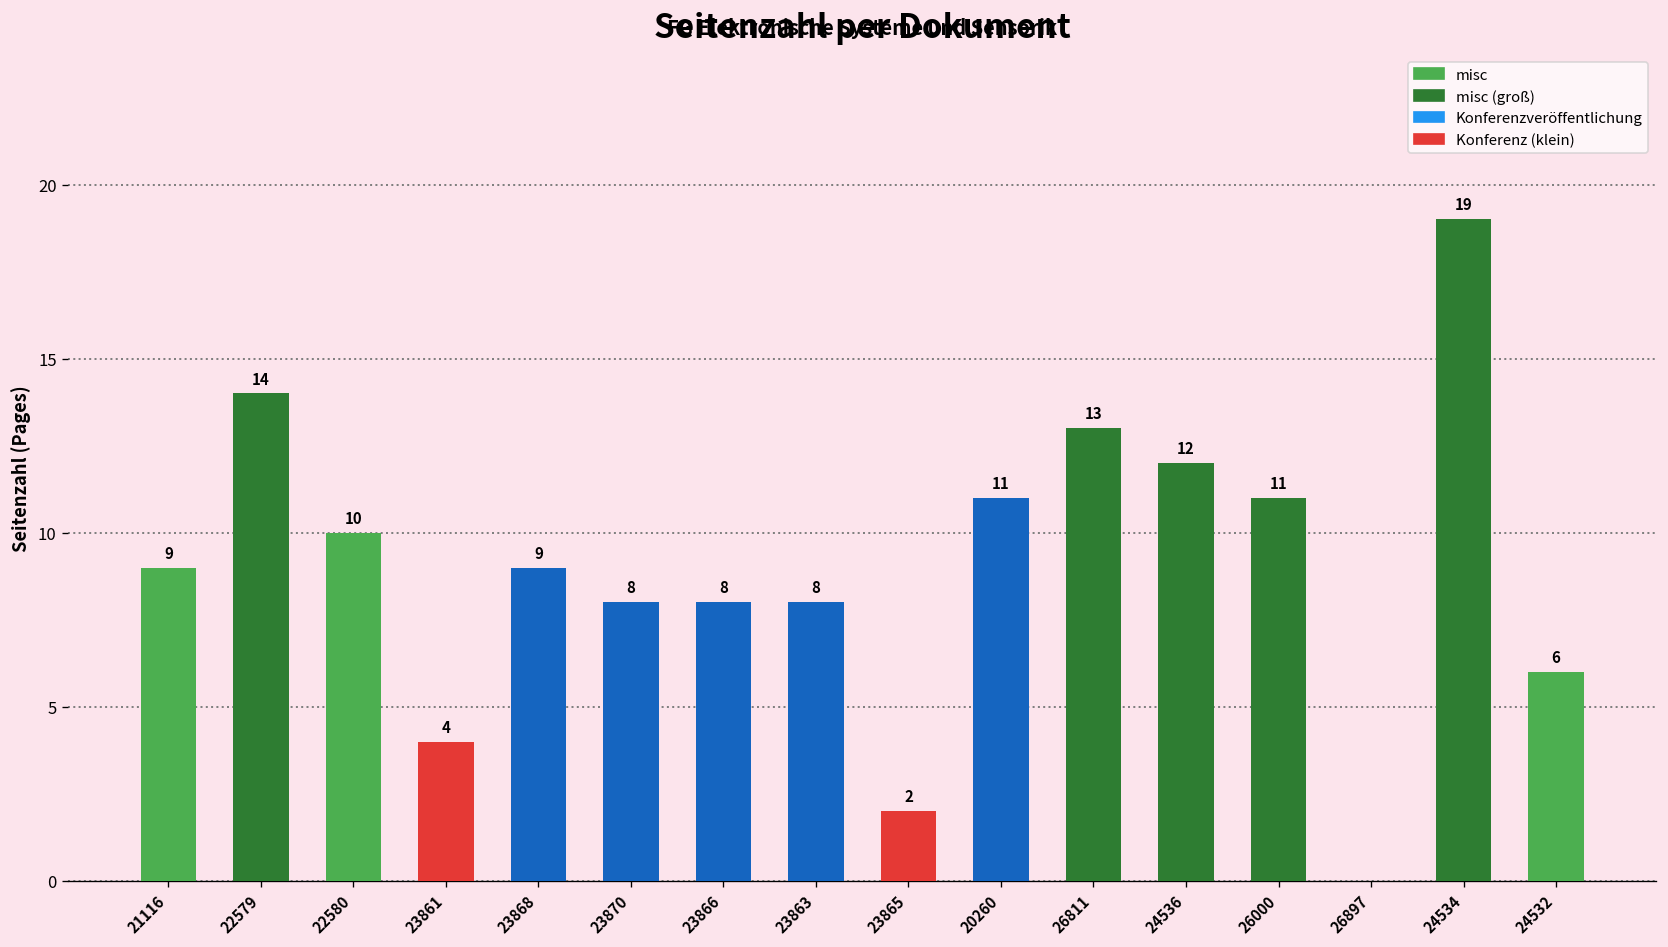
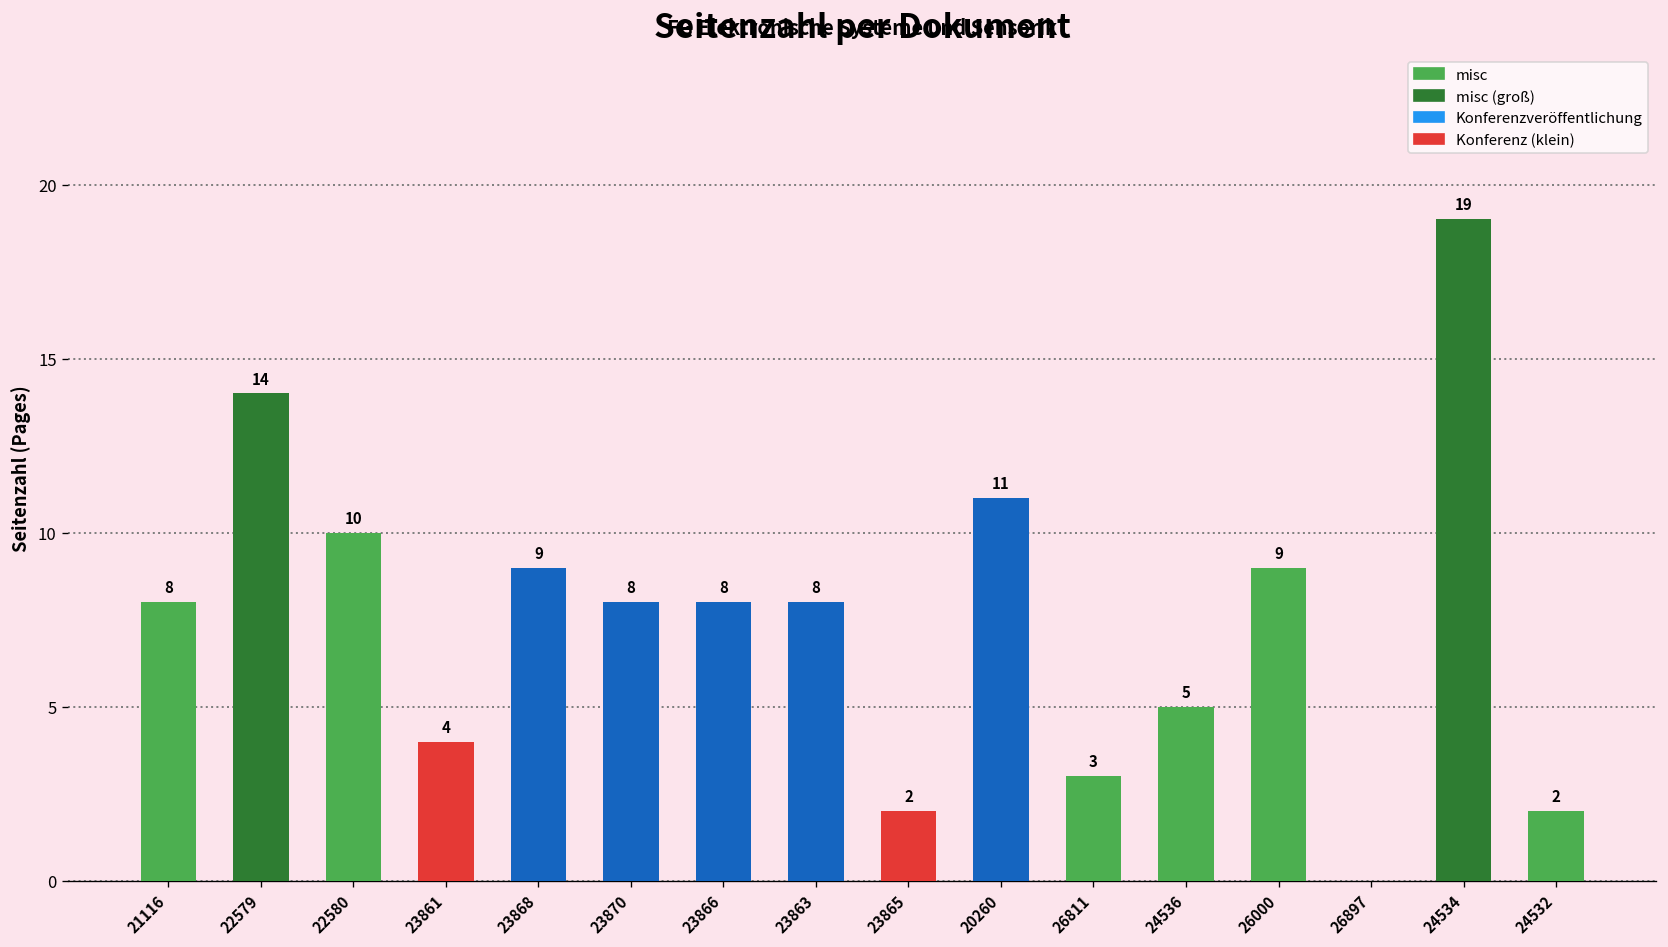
21116: 9 -> 8
26811: 13 -> 3
24536: 12 -> 5
26000: 11 -> 9
24532: 6 -> 2
